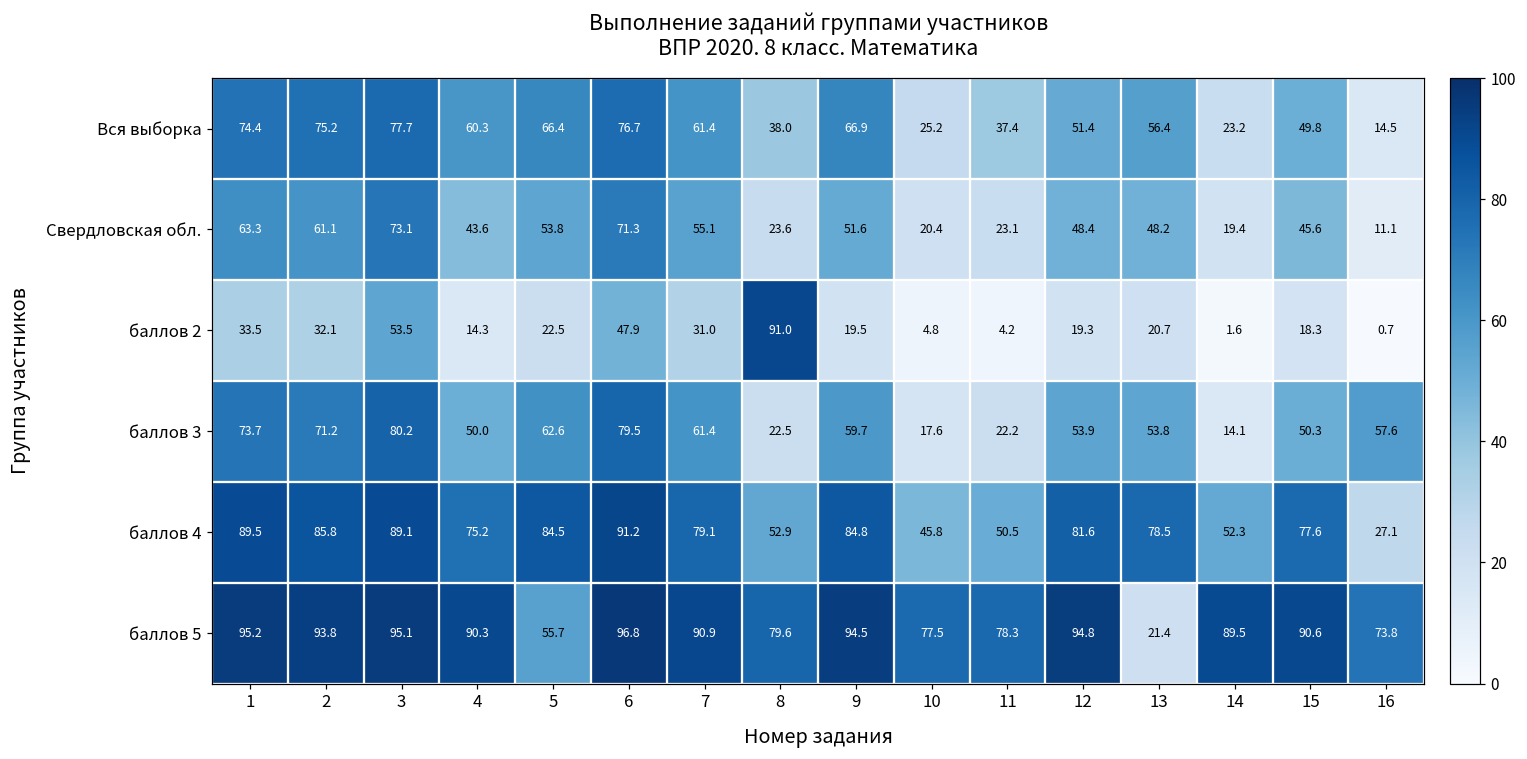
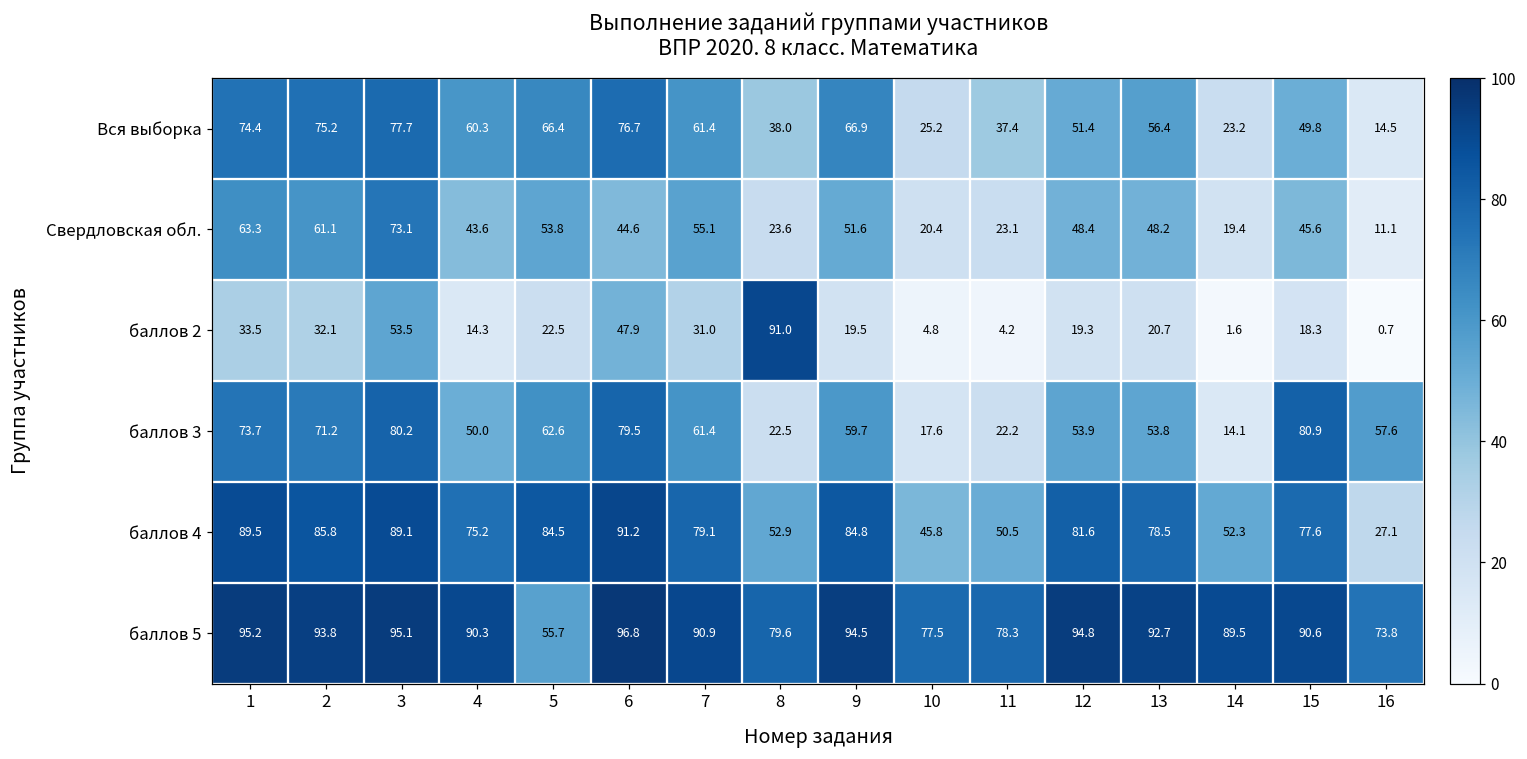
Свердловская обл., 6: 71.3 -> 44.6
баллов 3, 15: 50.3 -> 80.9
баллов 5, 13: 21.4 -> 92.7
